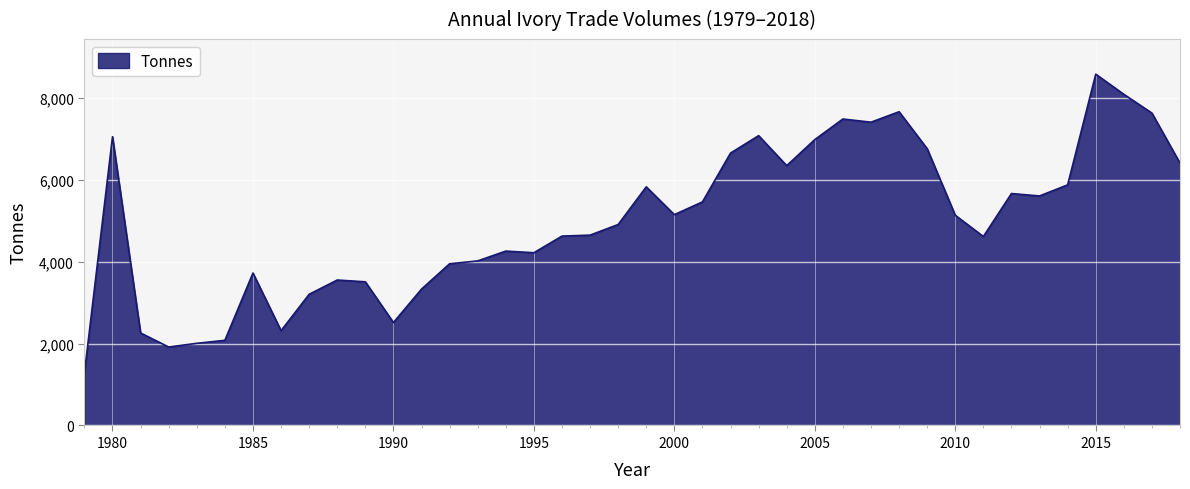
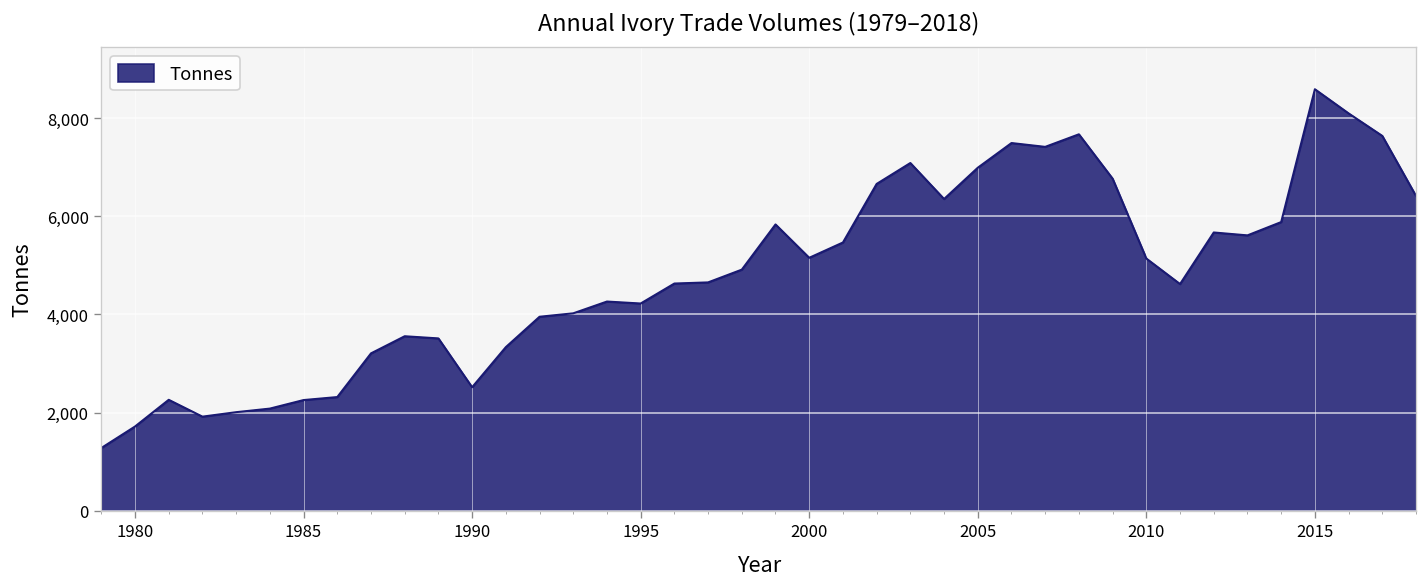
1980: 7,100 -> 1,700
1985: 3,700 -> 2,300
